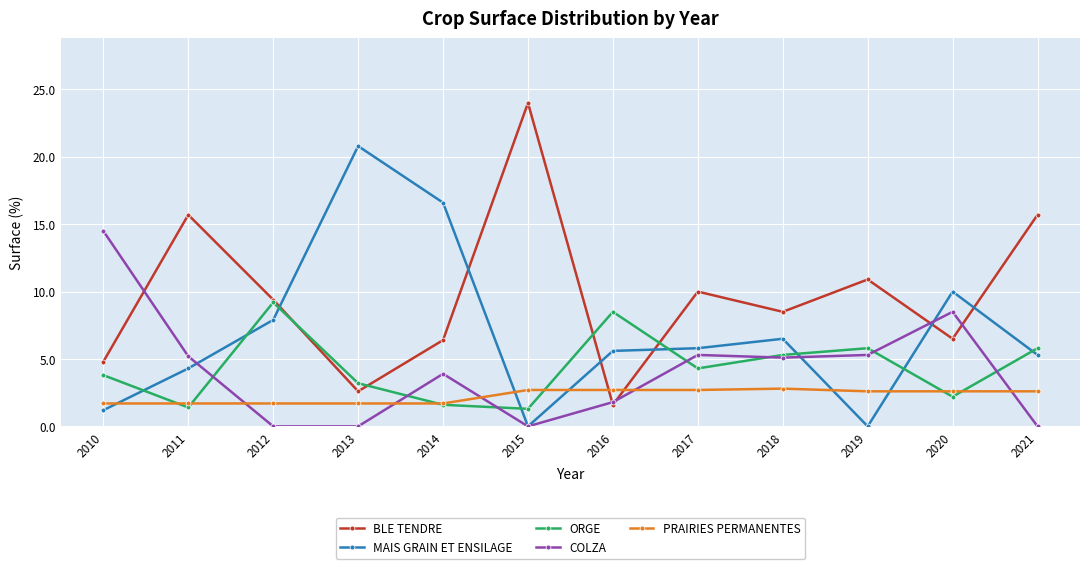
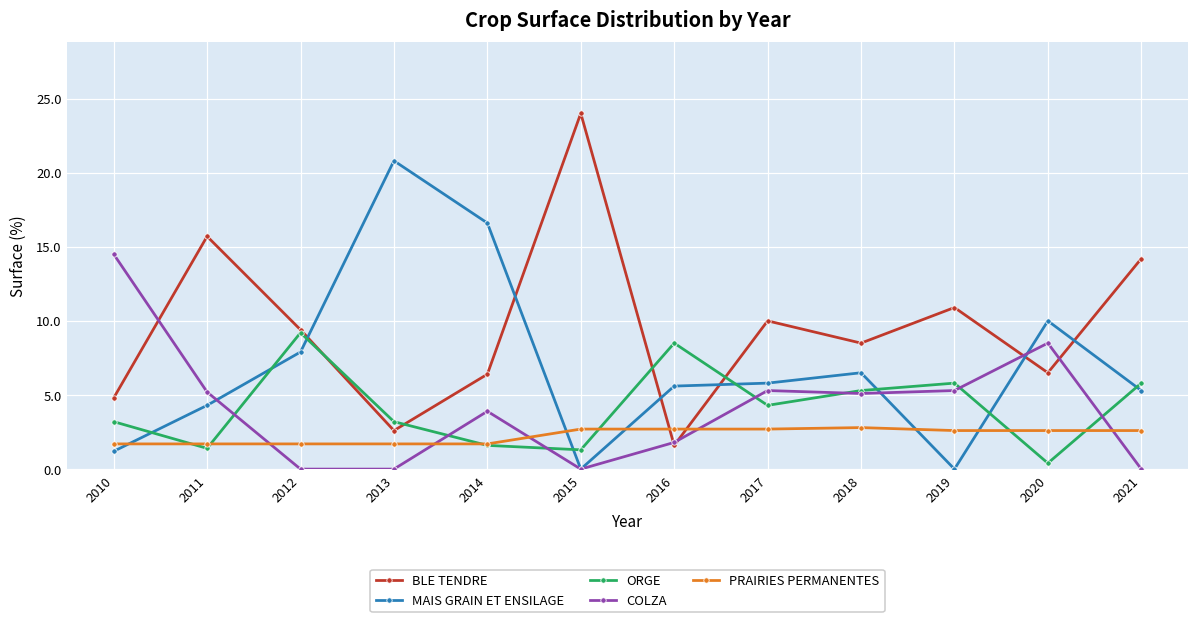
ORGE, 2010: 3.8 -> 3.2
ORGE, 2020: 2.2 -> 0.4
BLE TENDRE, 2021: 15.7 -> 14.2
